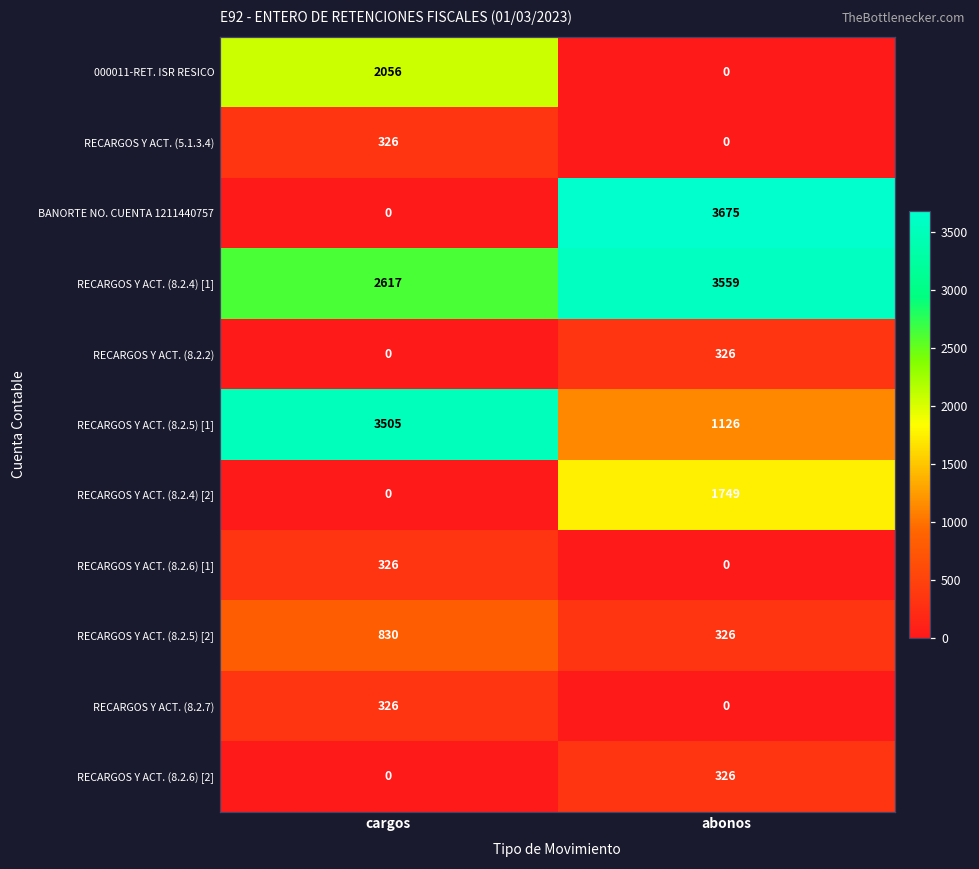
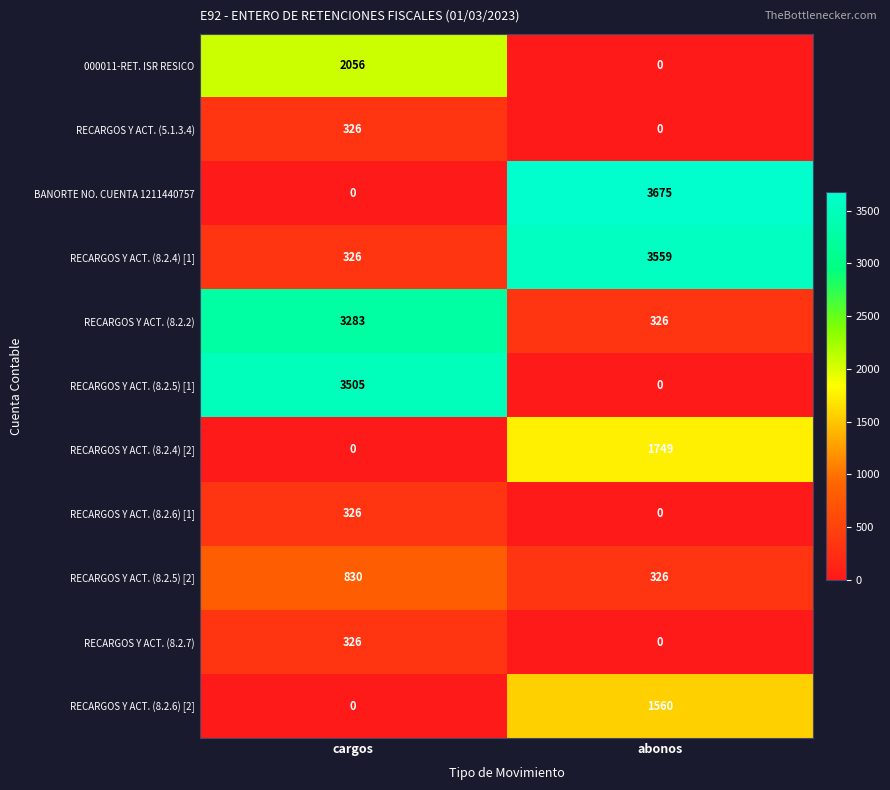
RECARGOS Y ACT. (8.2.4) [1], cargos: 2617 -> 326
RECARGOS Y ACT. (8.2.2), cargos: 0 -> 3283
RECARGOS Y ACT. (8.2.5) [1], abonos: 1126 -> 0
RECARGOS Y ACT. (8.2.6) [2], abonos: 326 -> 1560
